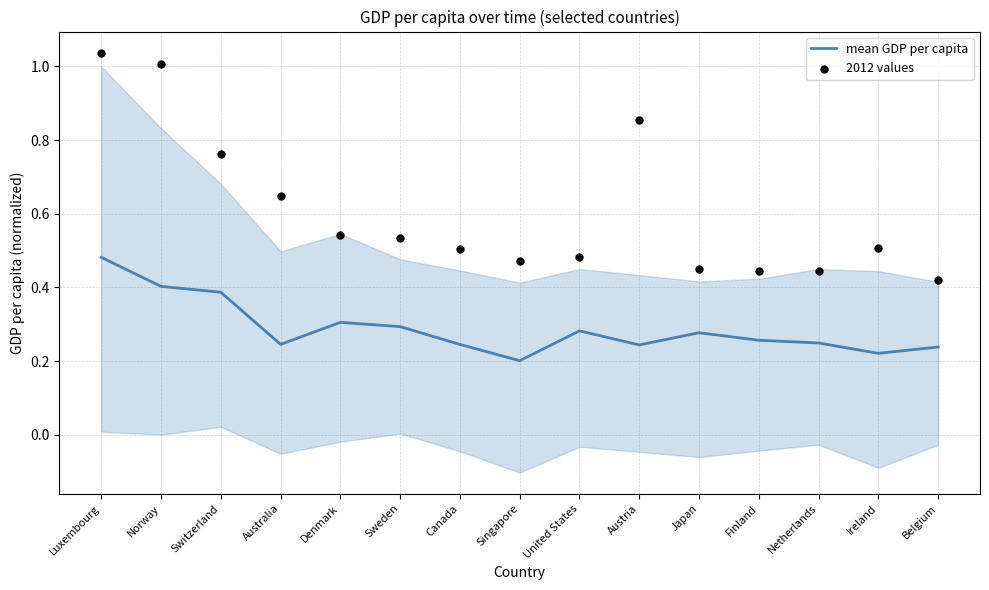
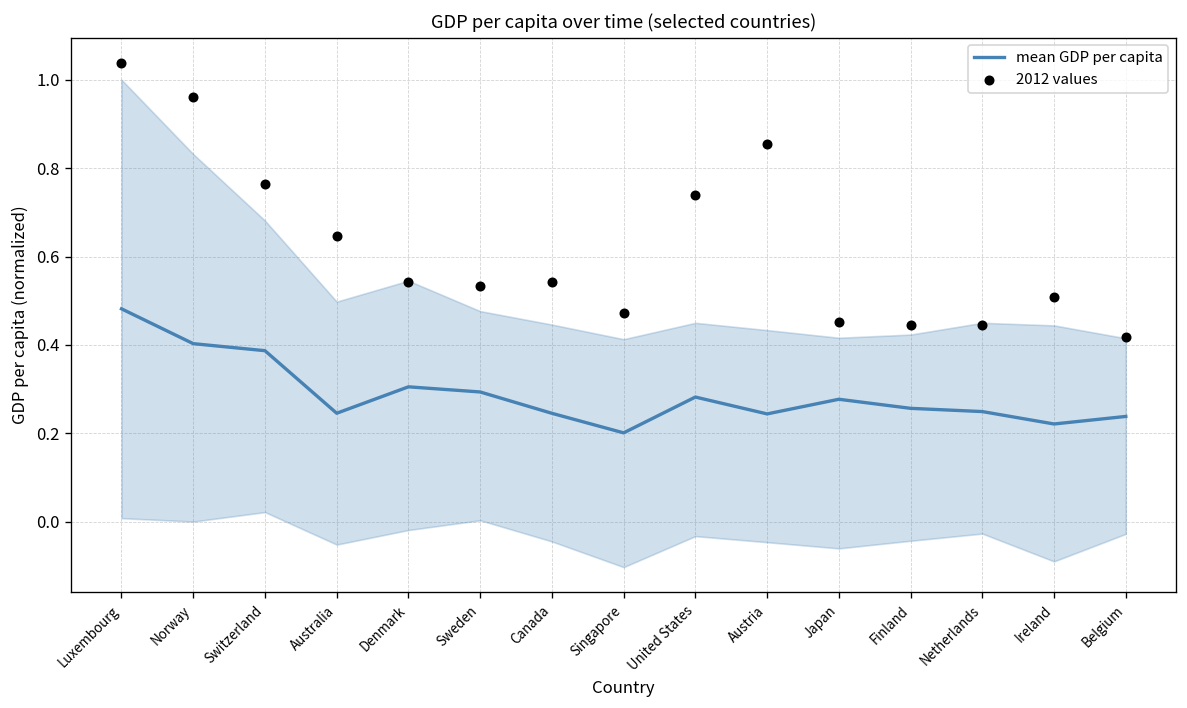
2012 values, Norway: 1.01 -> 0.96
2012 values, Canada: 0.50 -> 0.54
2012 values, United States: 0.48 -> 0.74
